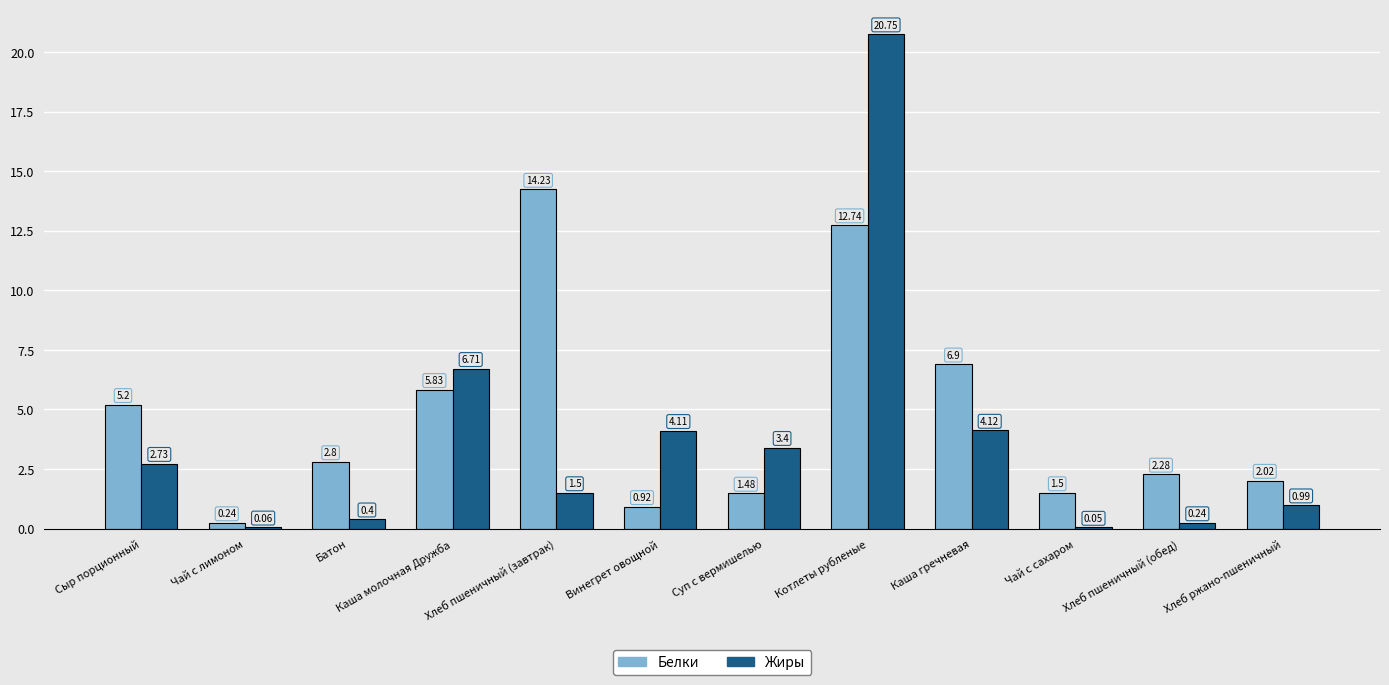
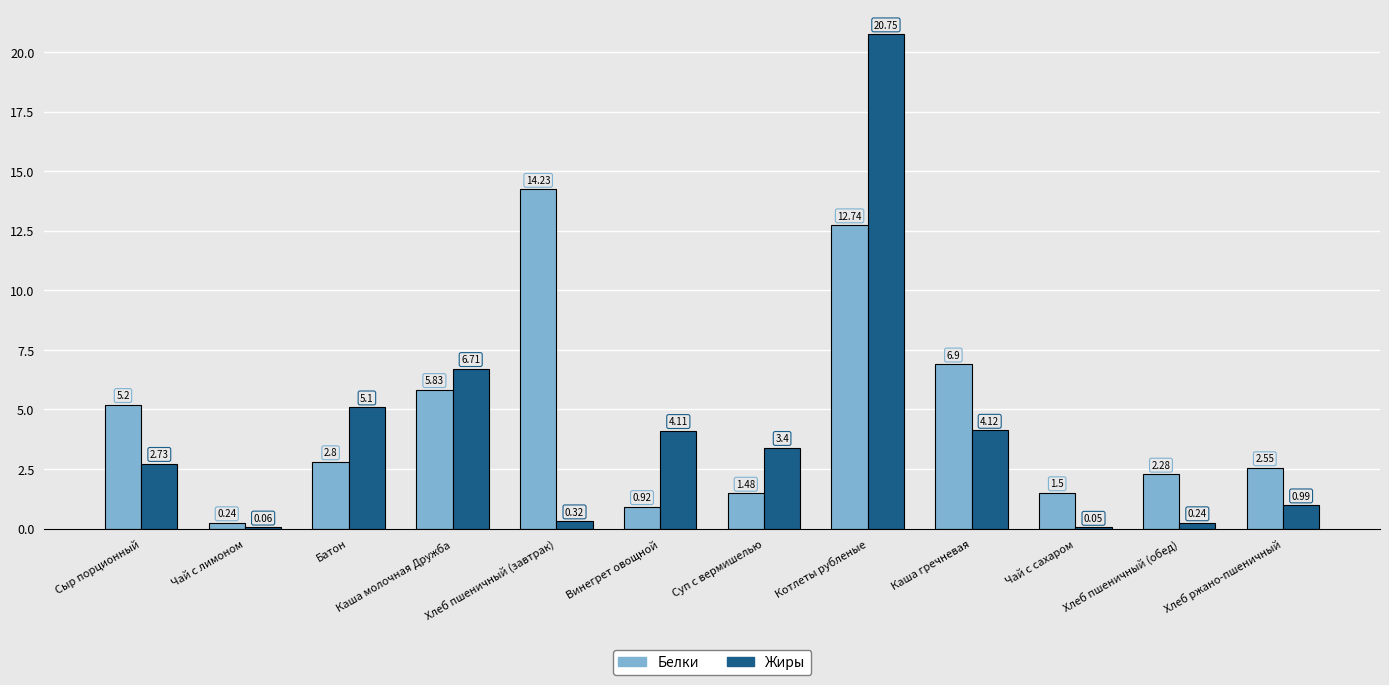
Жиры, Батон: 0.4 -> 5.1
Жиры, Хлеб пшеничный (завтрак): 1.5 -> 0.32
Белки, Хлеб ржано-пшеничный: 2.02 -> 2.55
